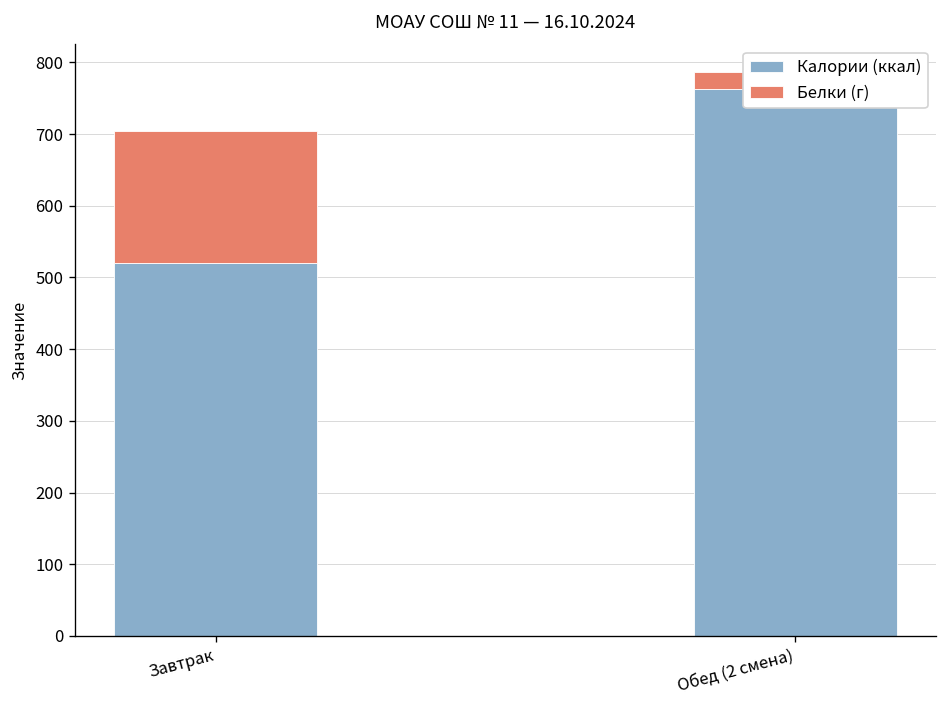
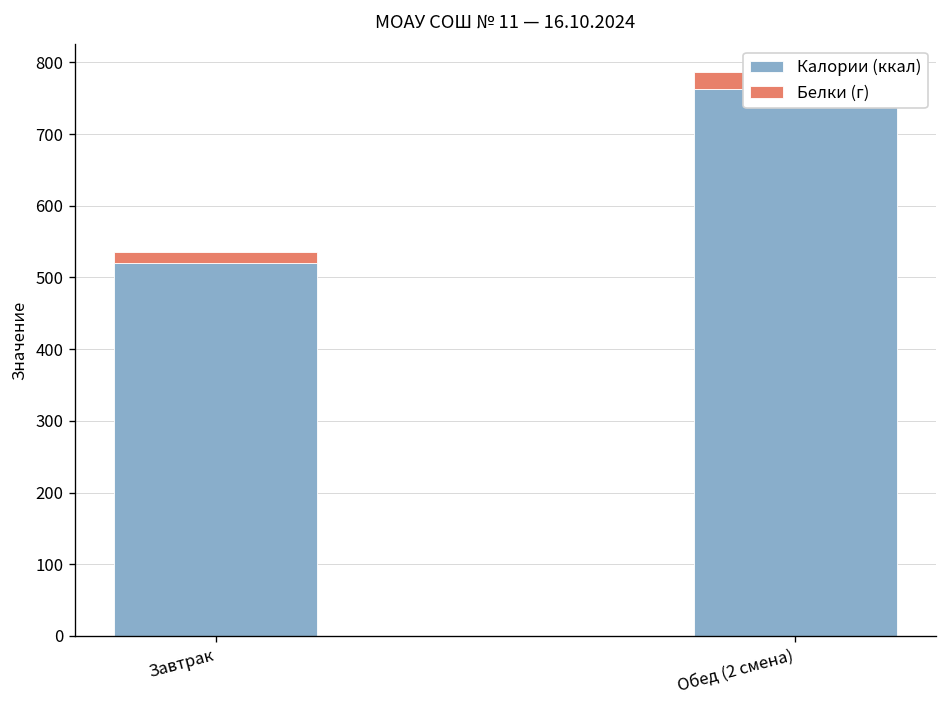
Белки (г), Завтрак: 180 -> 20
